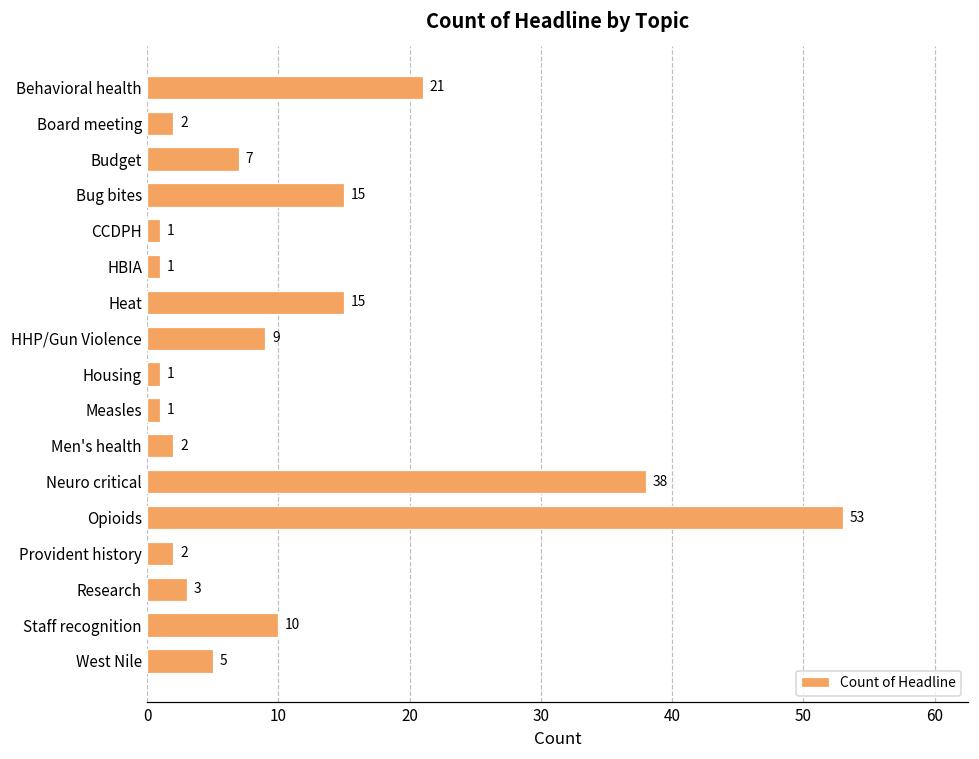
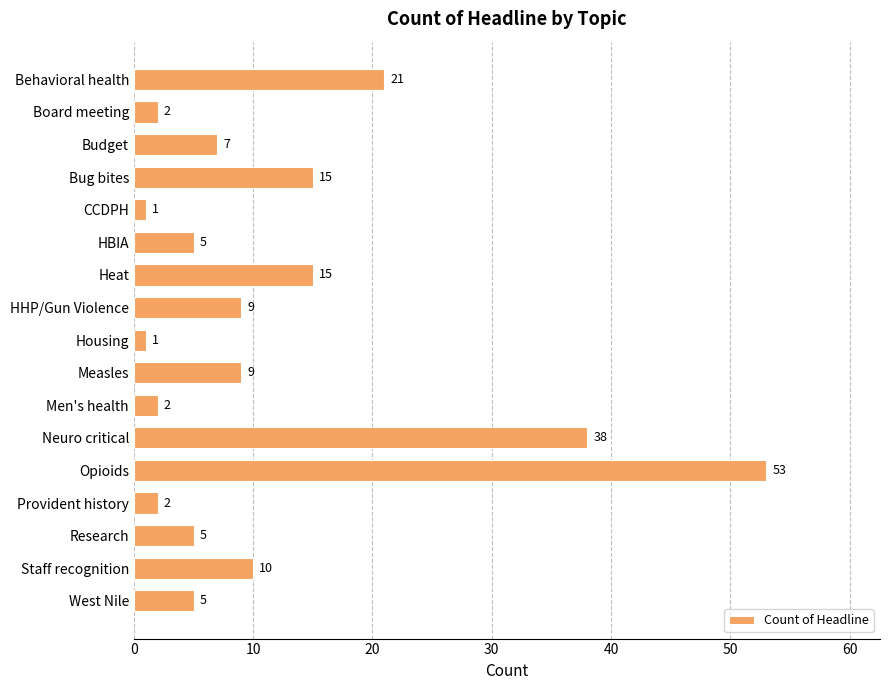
HBIA: 1 -> 5
Measles: 1 -> 9
Research: 3 -> 5
